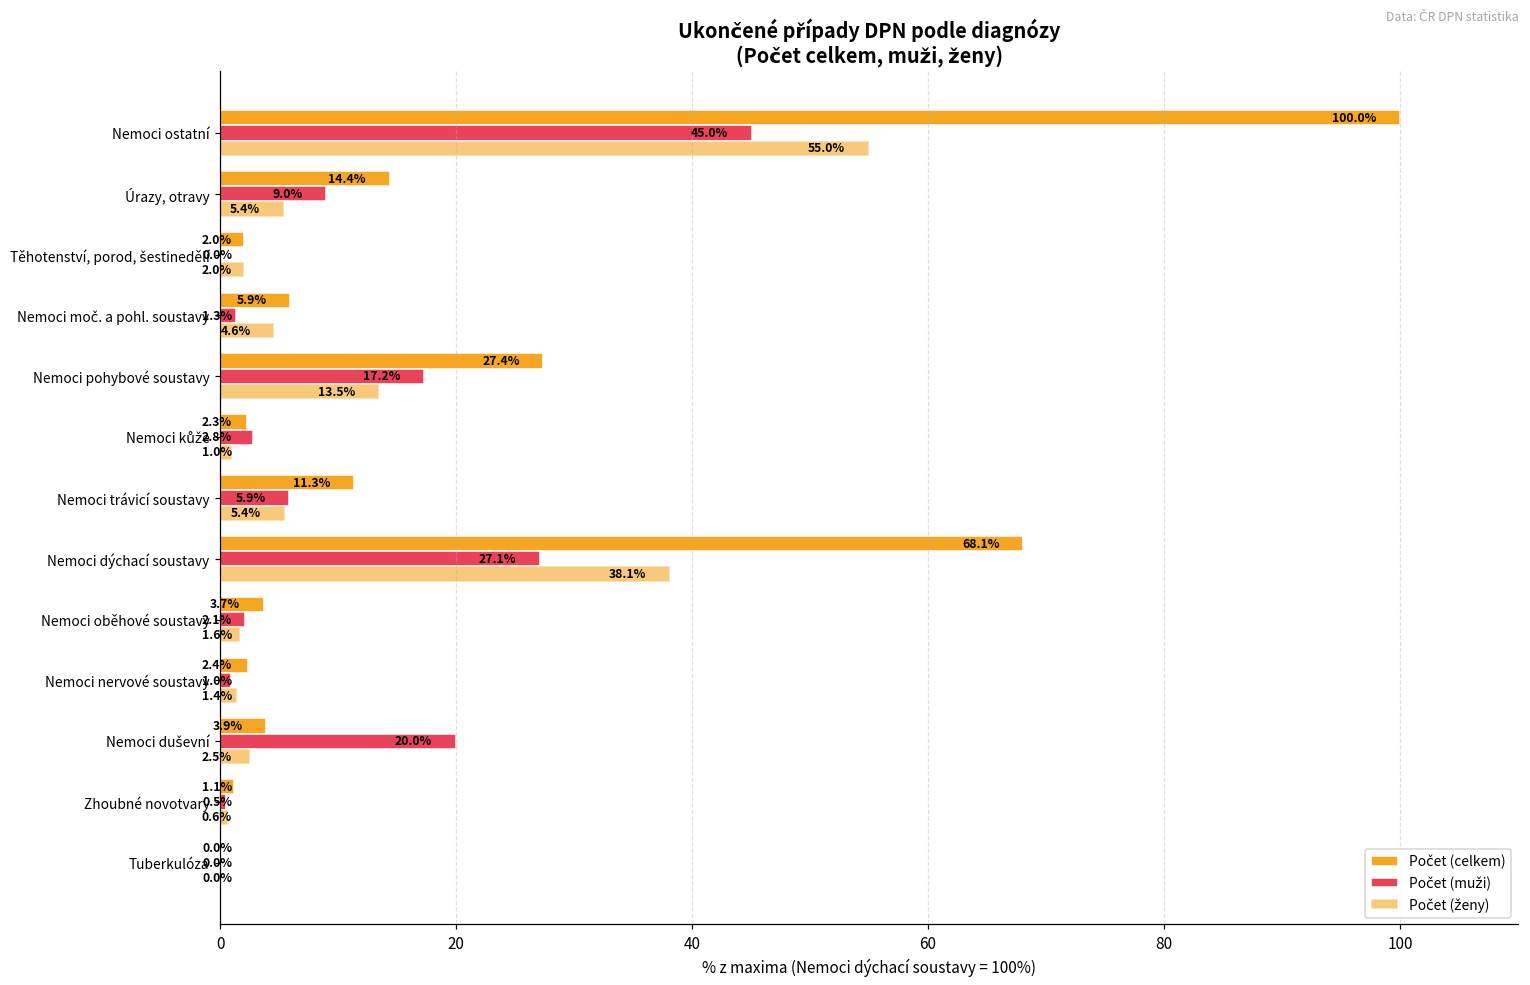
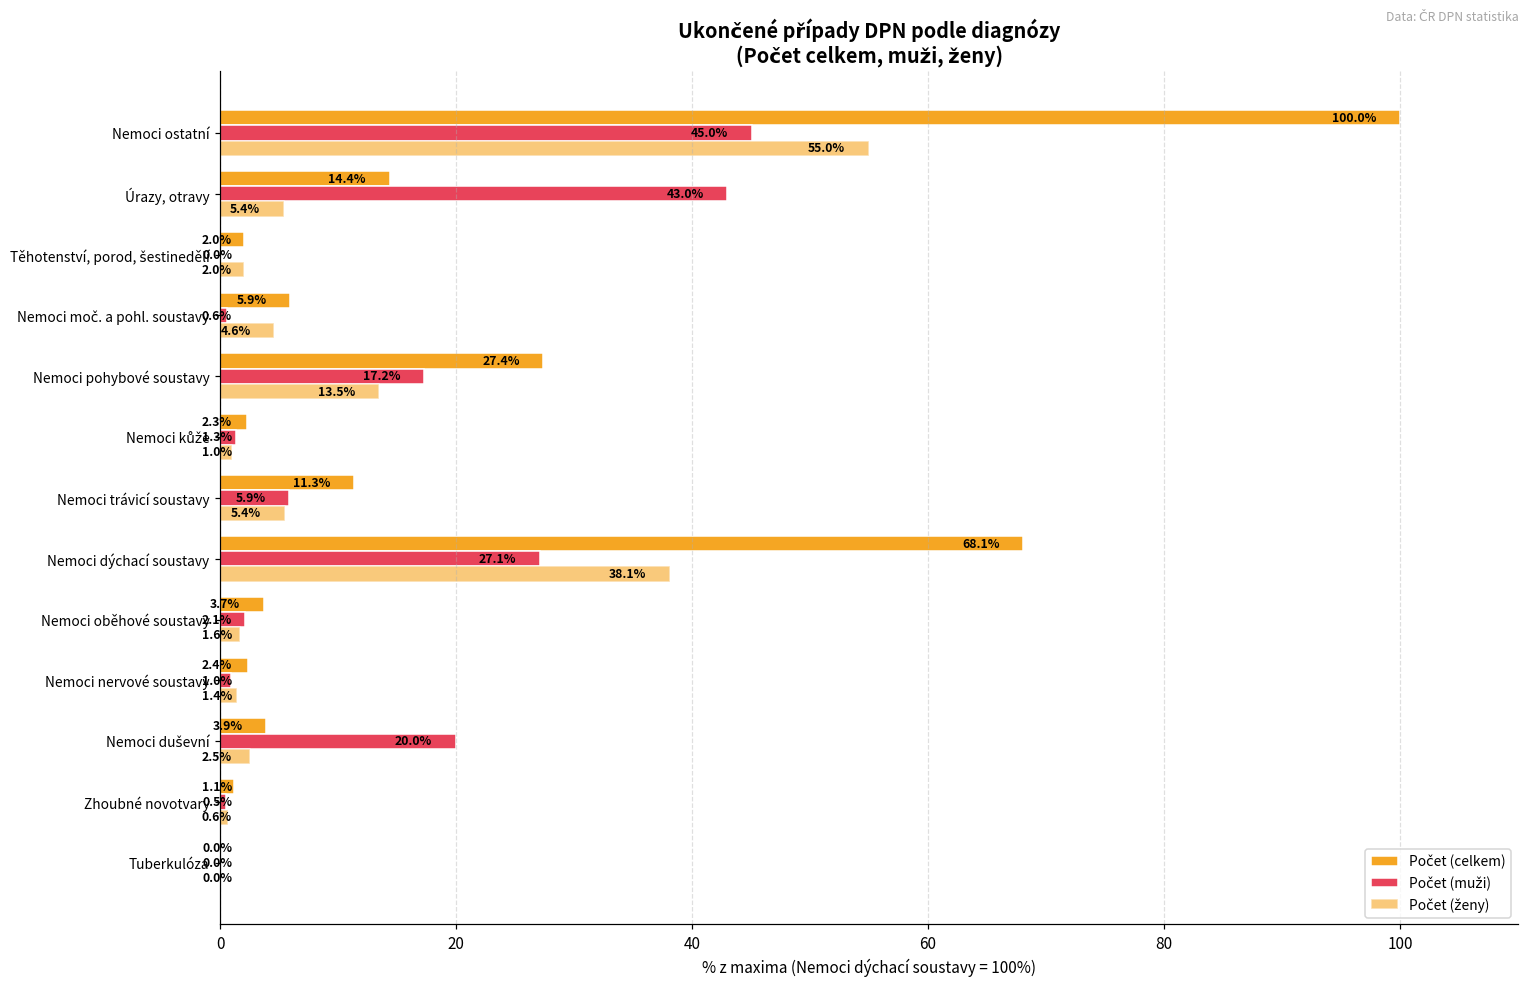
Počet (muži), Úrazy, otravy: 9.0% -> 43.0%
Počet (muži), Nemoci moč. a pohl. soustavy: 1.3% -> 0.6%
Počet (muži), Nemoci kůže: 2.8% -> 1.3%
